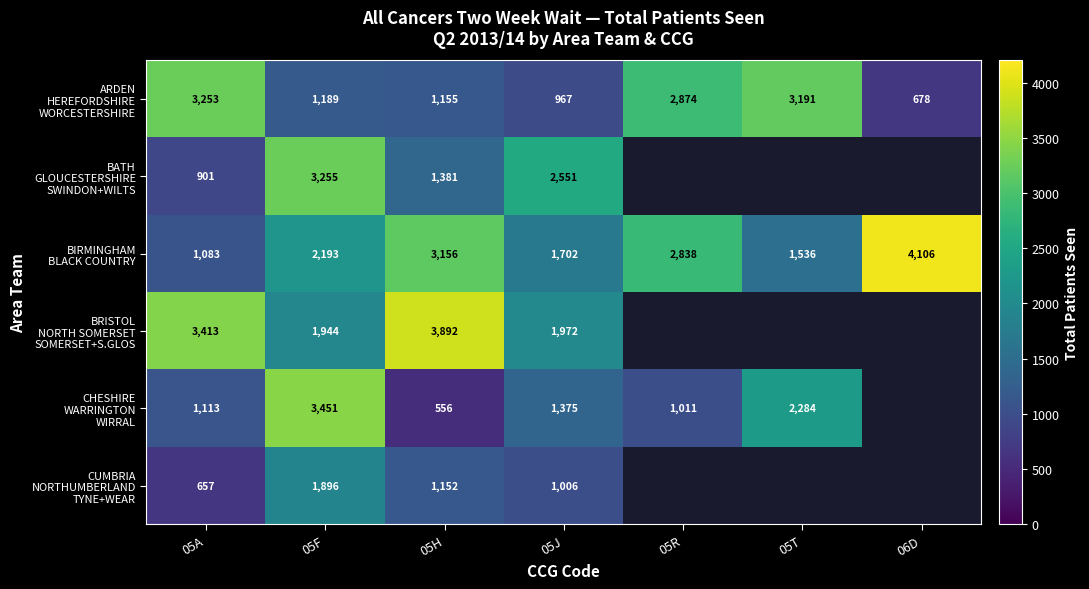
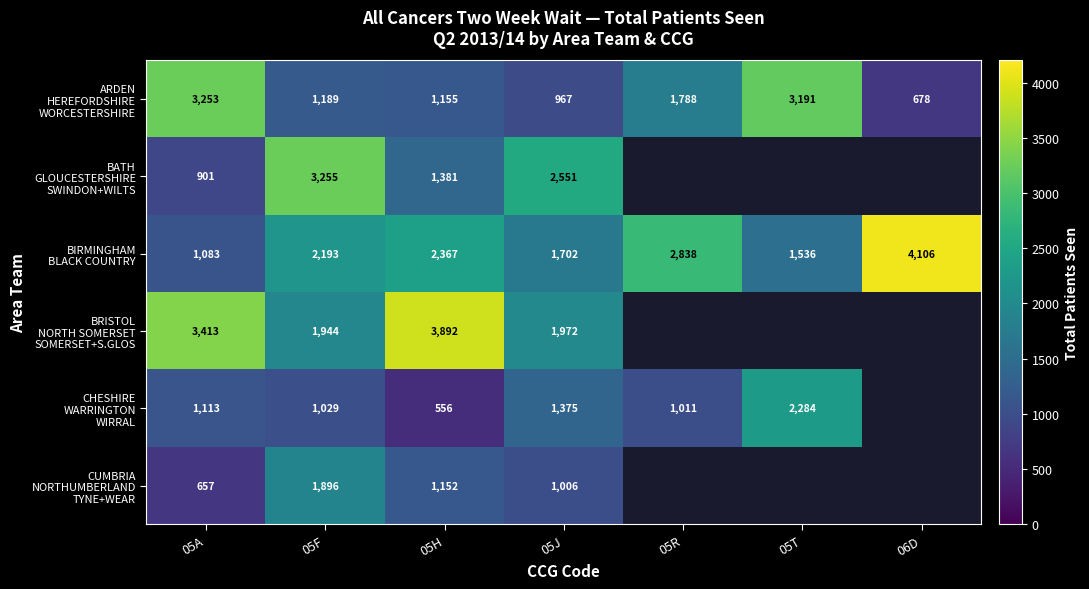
ARDEN HEREFORDSHIRE WORCESTERSHIRE, 05R: 2,874 -> 1,788
BIRMINGHAM BLACK COUNTRY, 05H: 3,156 -> 2,367
CHESHIRE WARRINGTON WIRRAL, 05F: 3,451 -> 1,029
